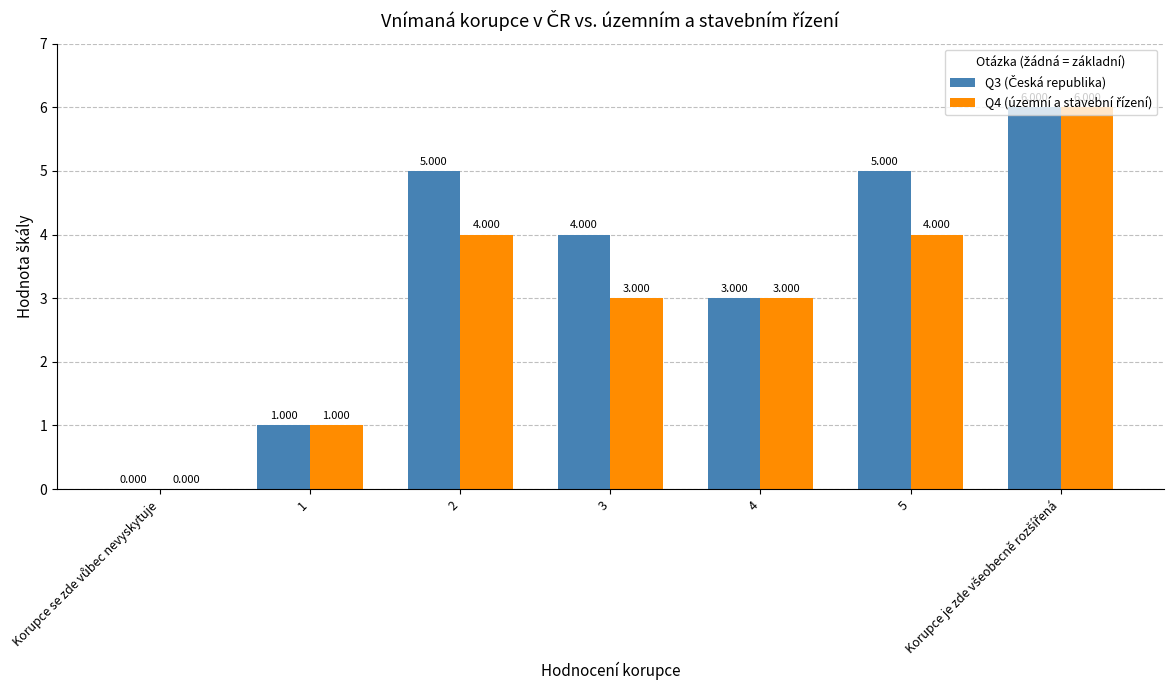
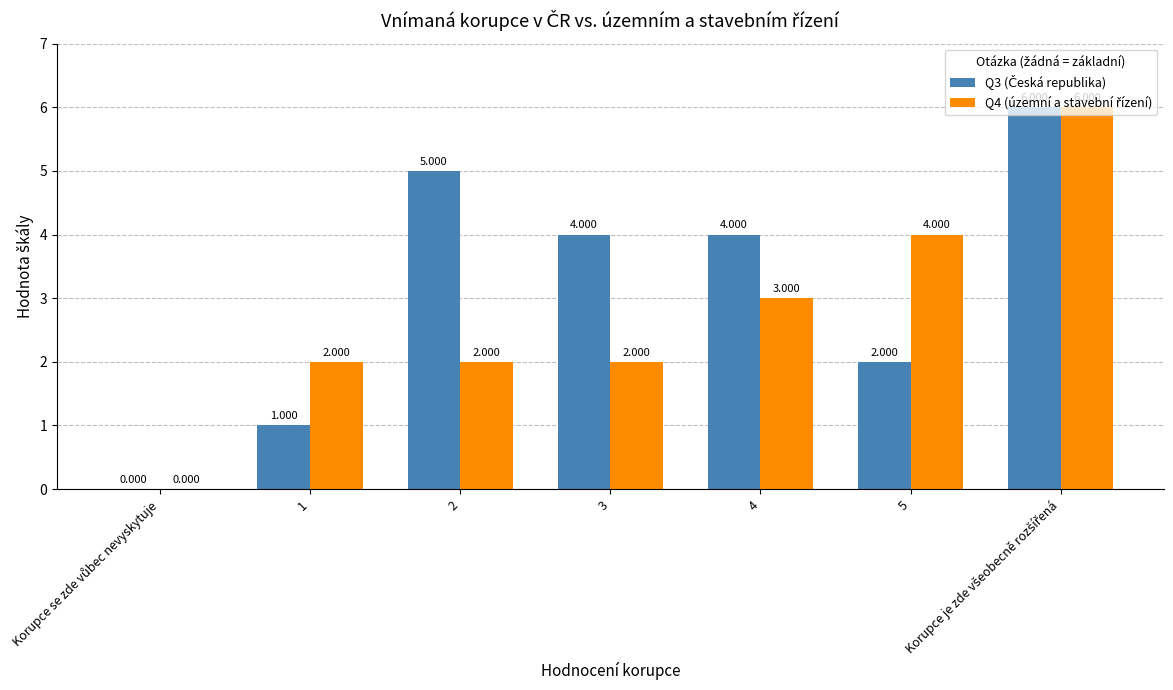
Q4 (územní a stavební řízení), 1: 1.000 -> 2.000
Q4 (územní a stavební řízení), 2: 4.000 -> 2.000
Q4 (územní a stavební řízení), 3: 3.000 -> 2.000
Q3 (Česká republika), 4: 3.000 -> 4.000
Q3 (Česká republika), 5: 5.000 -> 2.000
